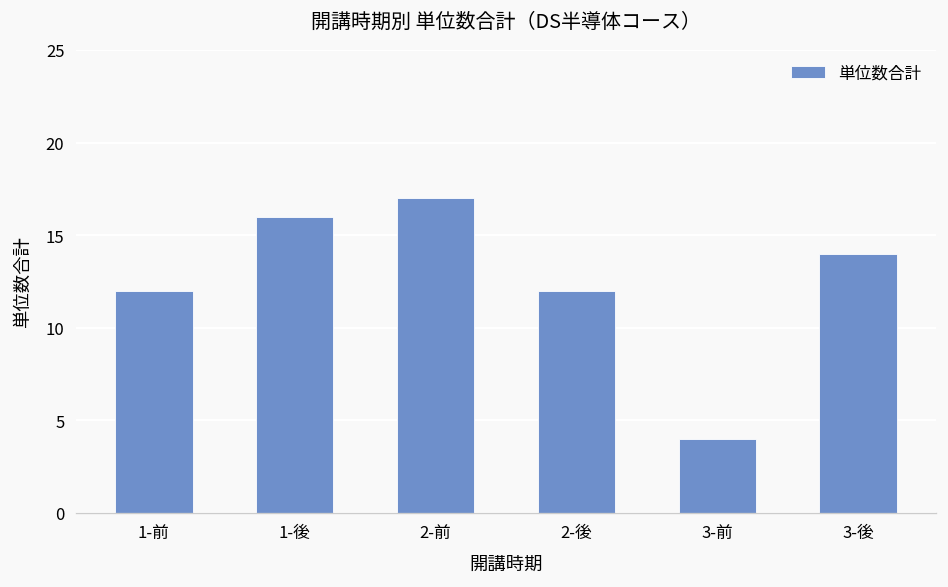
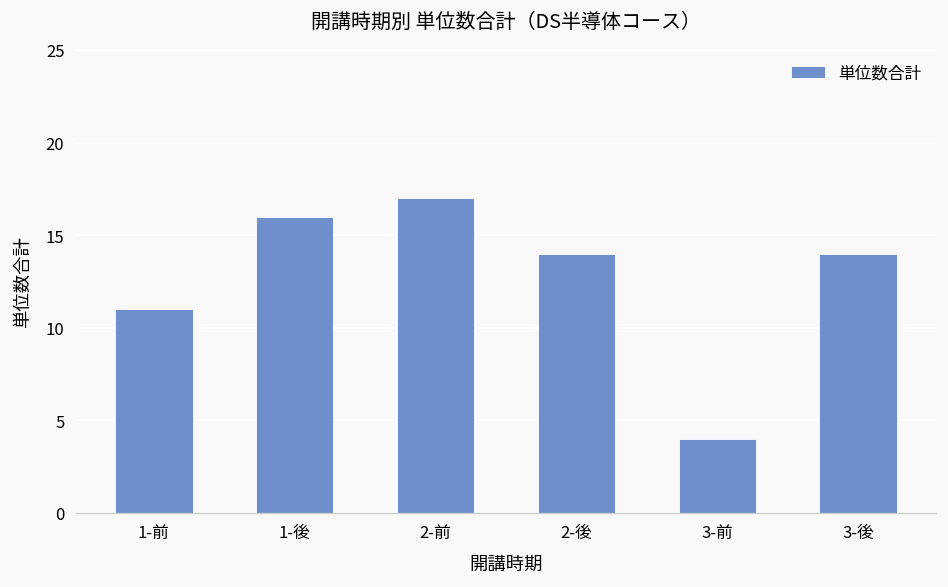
1-前: 12 -> 11
2-後: 12 -> 14
